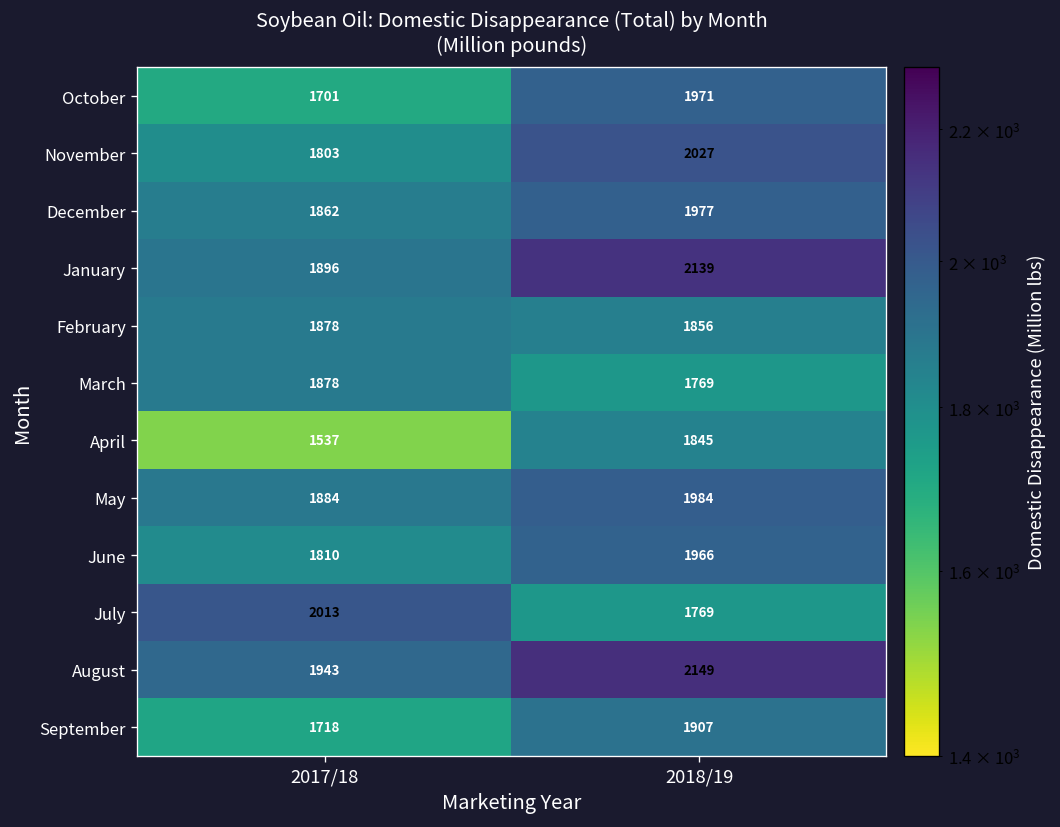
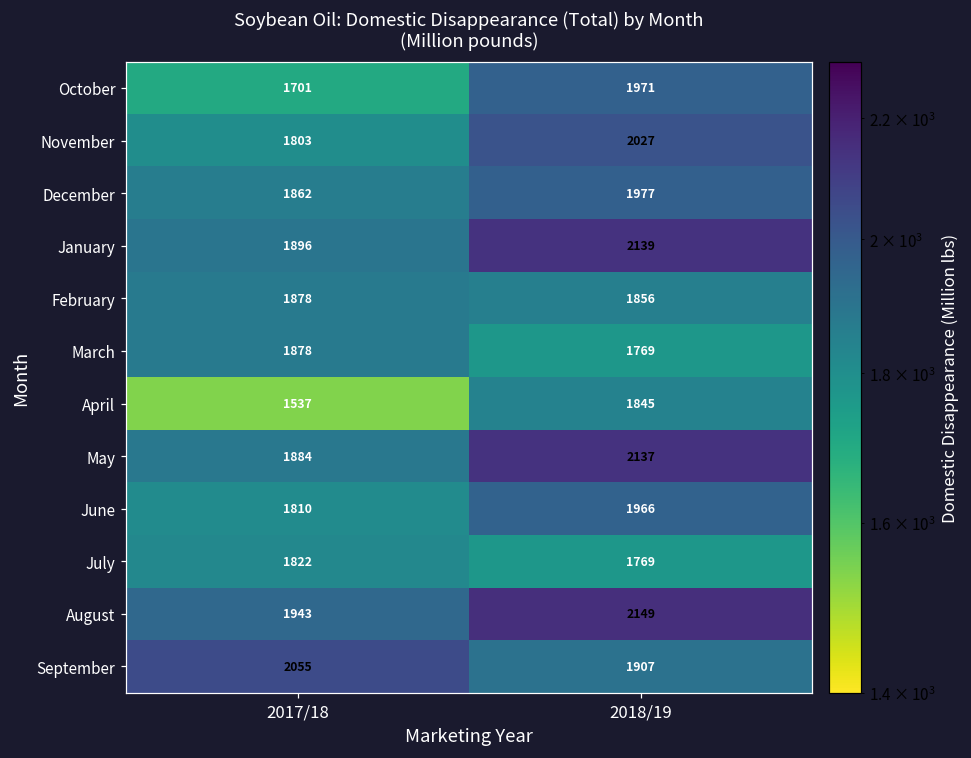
May, 2018/19: 1984 -> 2137
July, 2017/18: 2013 -> 1822
September, 2017/18: 1718 -> 2055
